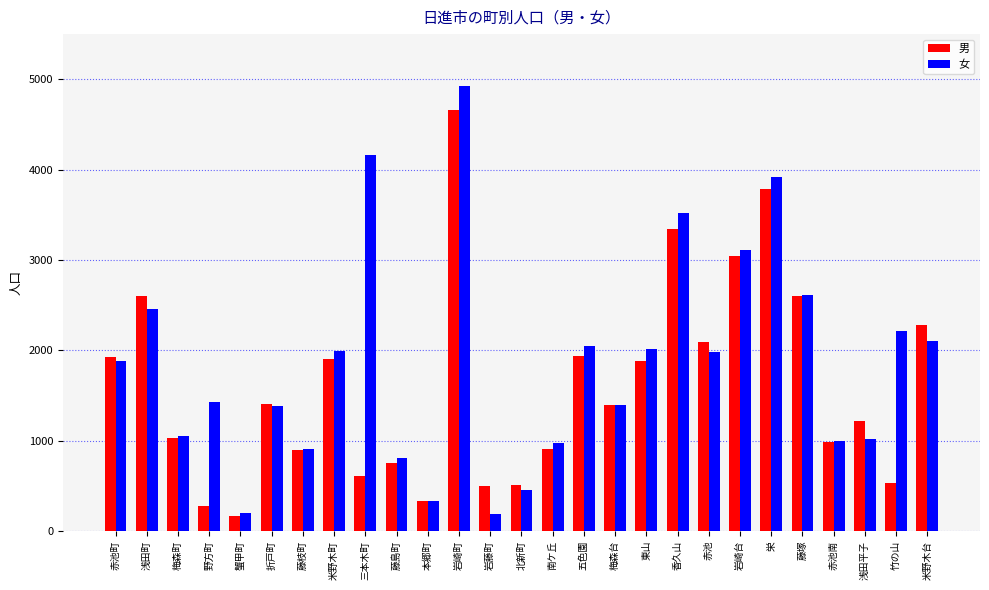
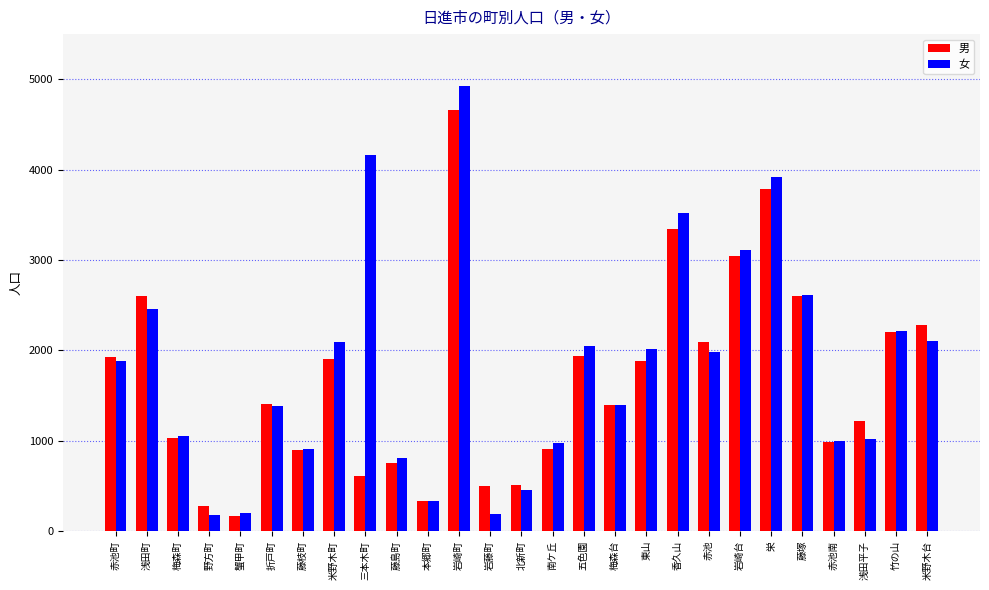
女, 野方町: 1400 -> 200
女, 米野木町: 2000 -> 2100
男, 竹の山: 500 -> 2200
